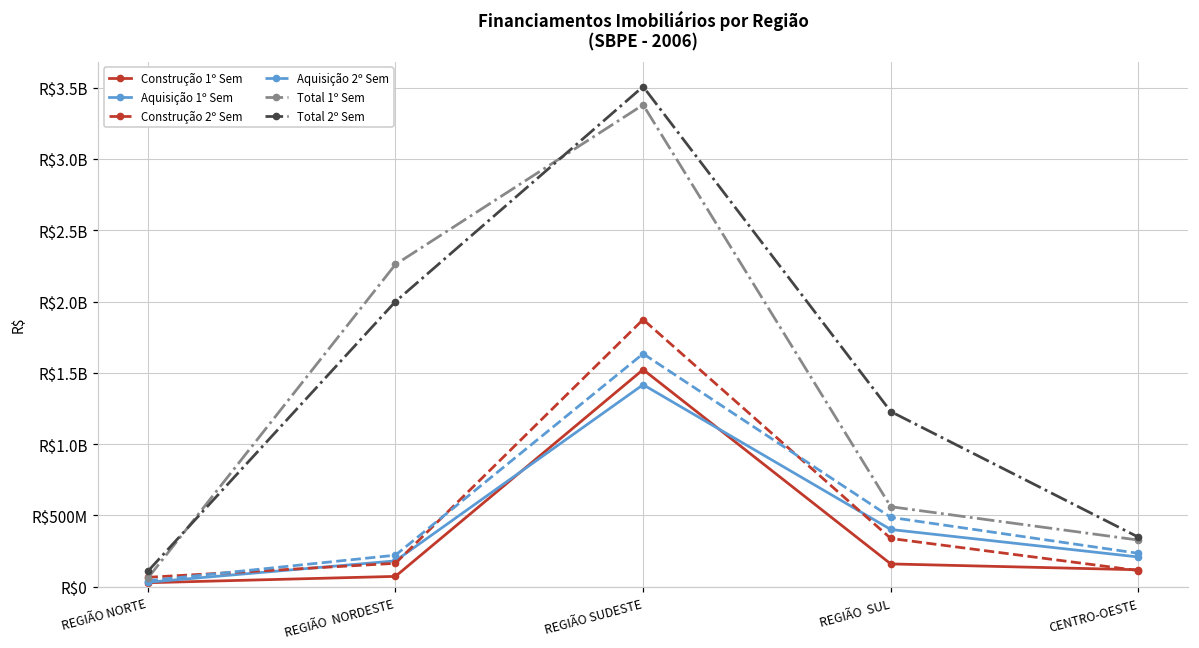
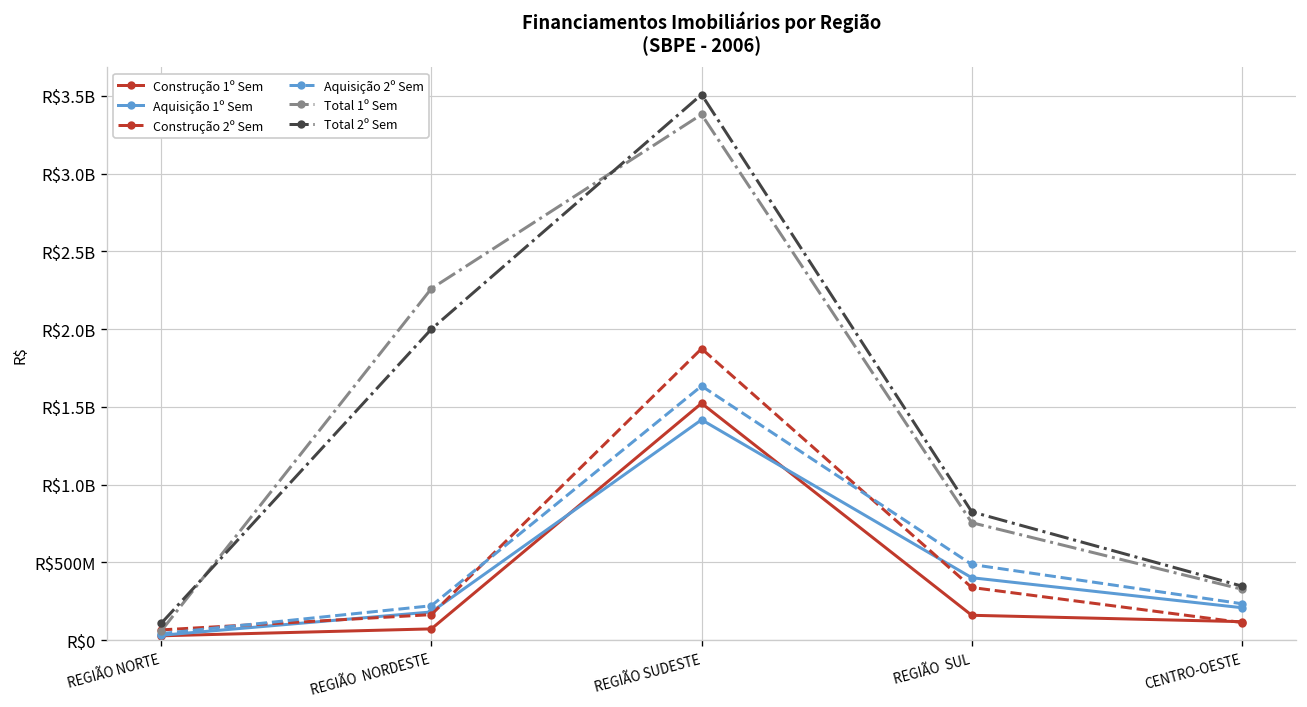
Total 1º Sem, REGIÃO SUL: R$560000000 -> R$760000000
Total 2º Sem, REGIÃO SUL: R$1230000000 -> R$820000000
